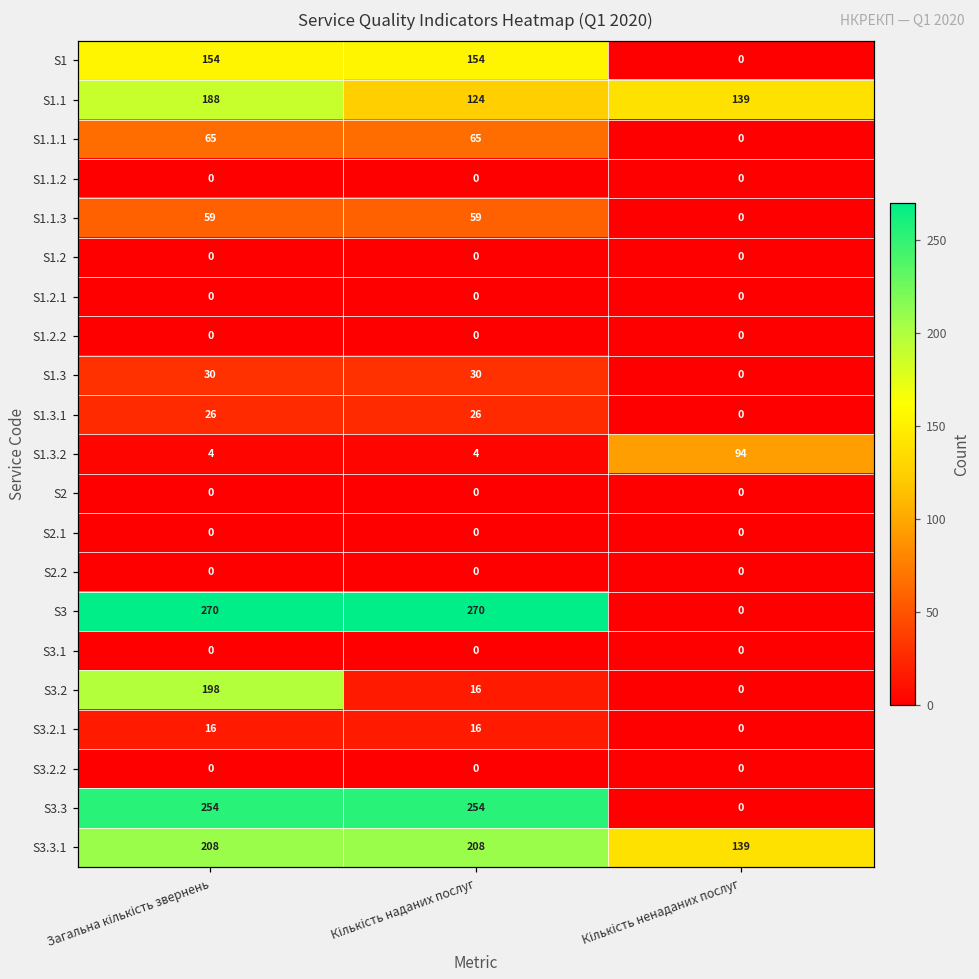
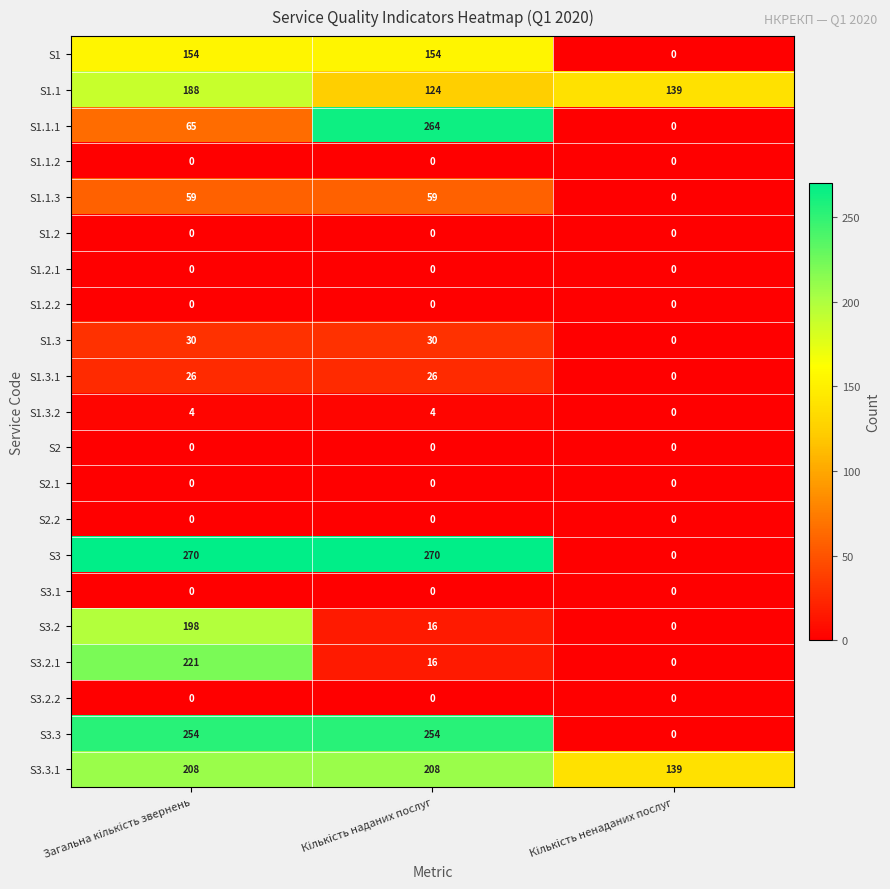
S1.1.1, Кількість наданих послуг: 65 -> 264
S1.3.2, Кількість ненаданих послуг: 94 -> 0
S3.2.1, Загальна кількість звернень: 16 -> 221
